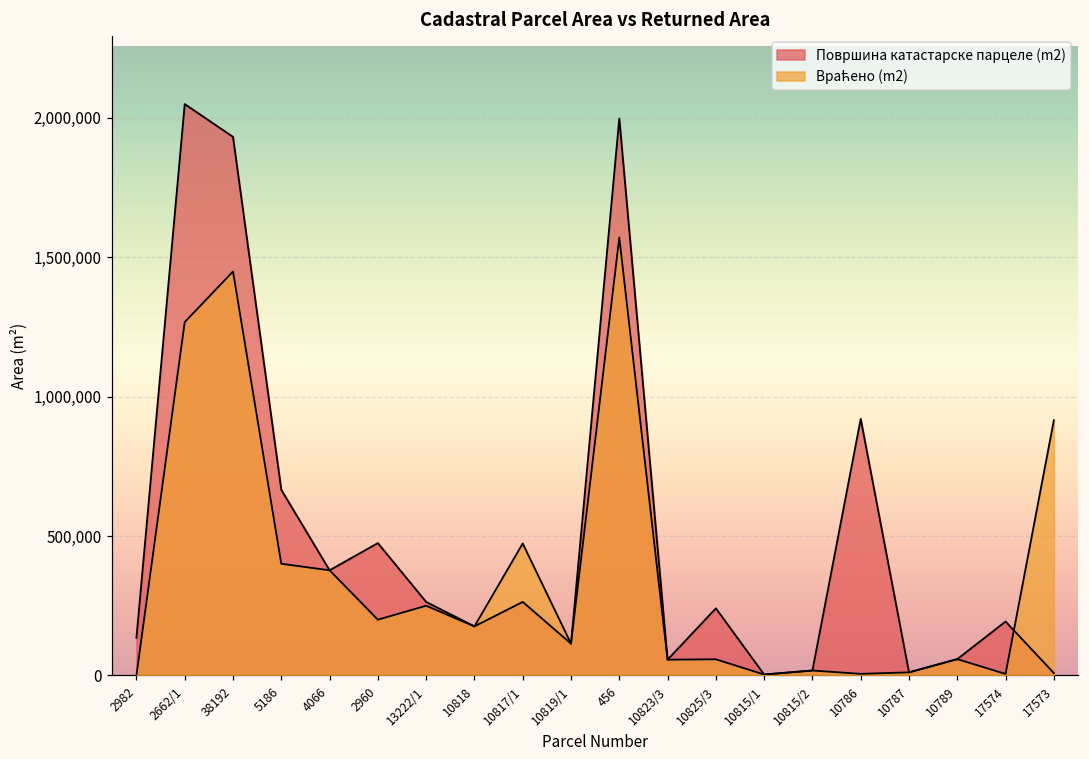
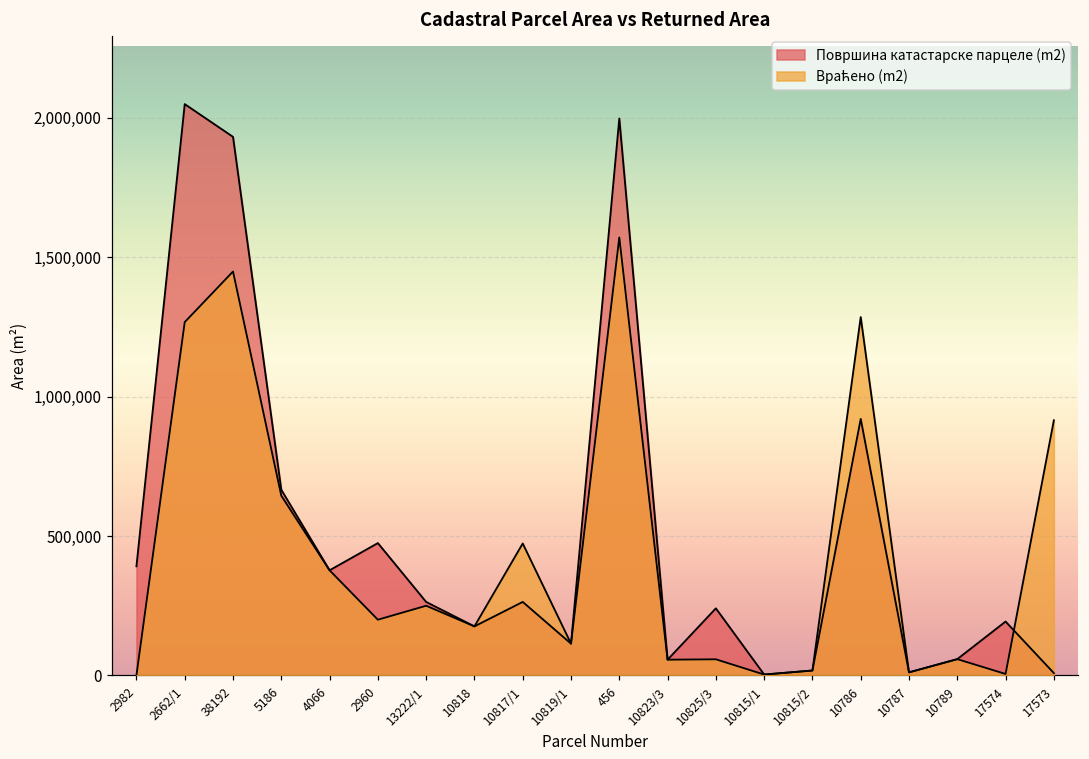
Површина катастарске парцеле (m2), 2982: 130,000 -> 390,000
Враћено (m2), 5186: 400,000 -> 640,000
Враћено (m2), 10786: 10,000 -> 1,290,000
